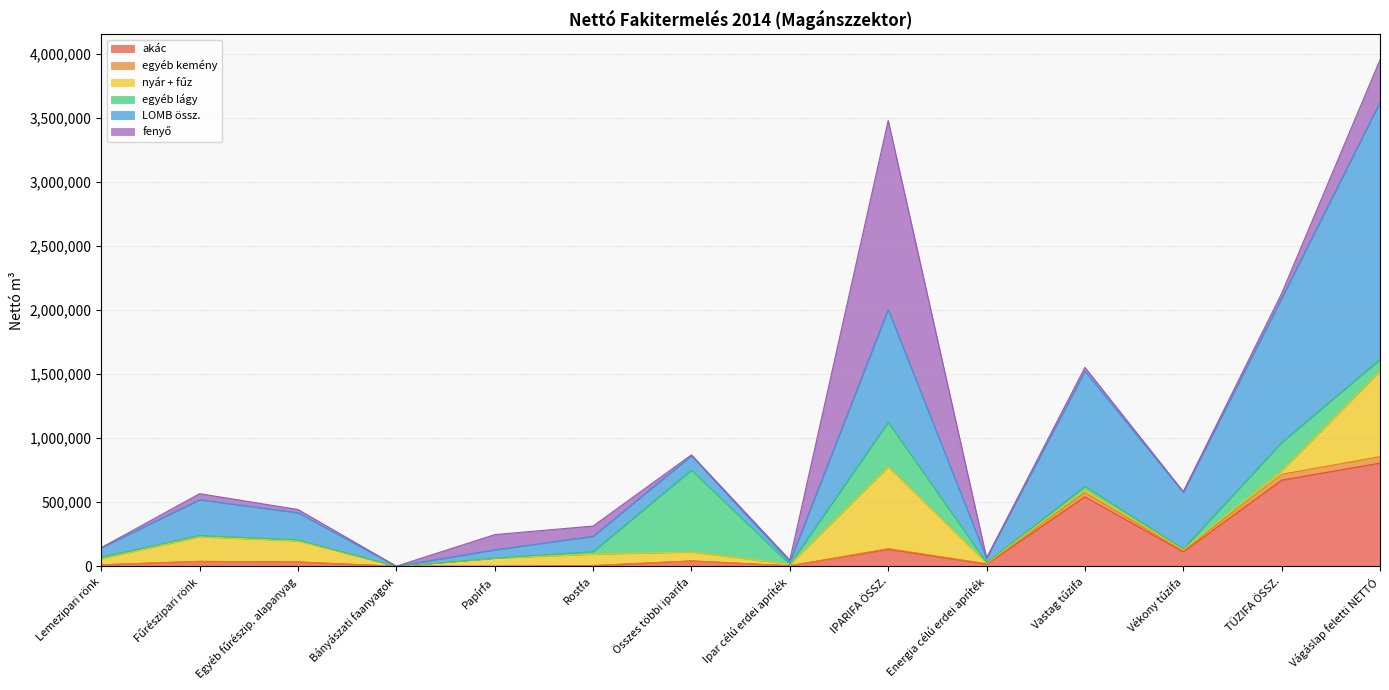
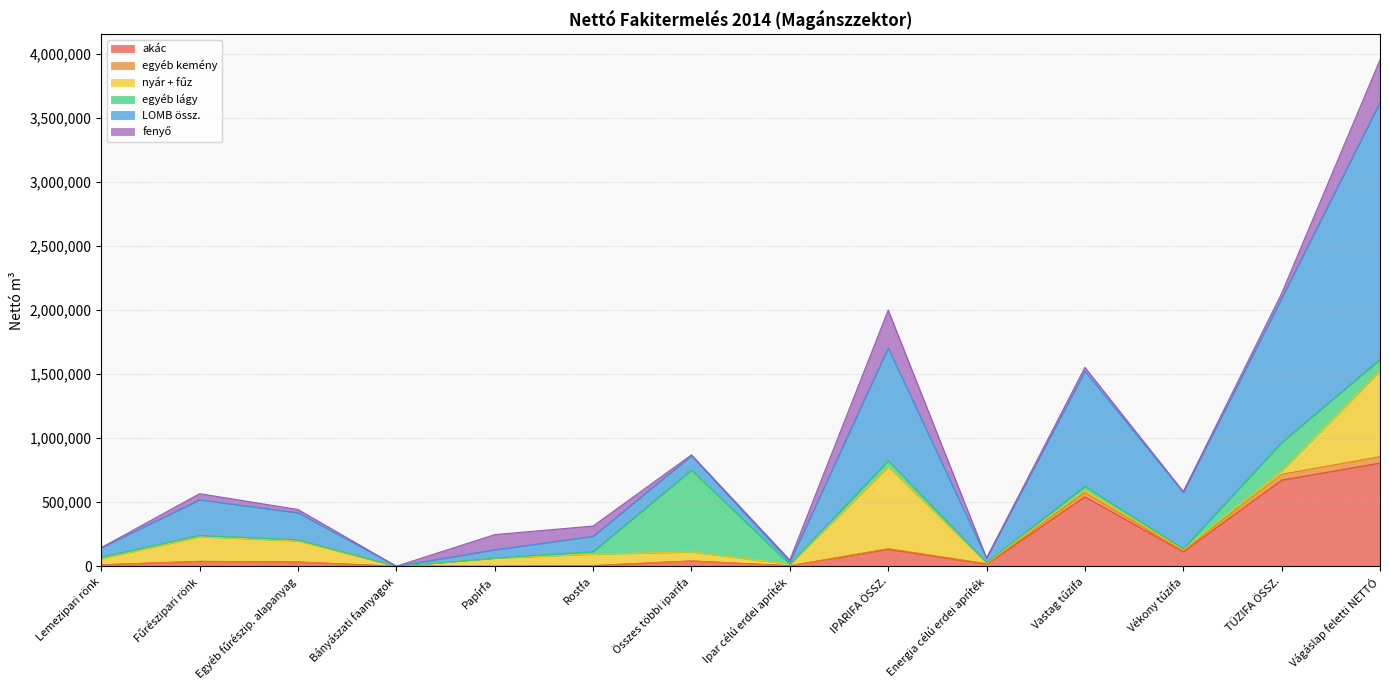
egyéb lágy, IPARIFA ÖSSZ.: 350,000 -> 50,000
fenyő, IPARIFA ÖSSZ.: 1,470,000 -> 290,000
